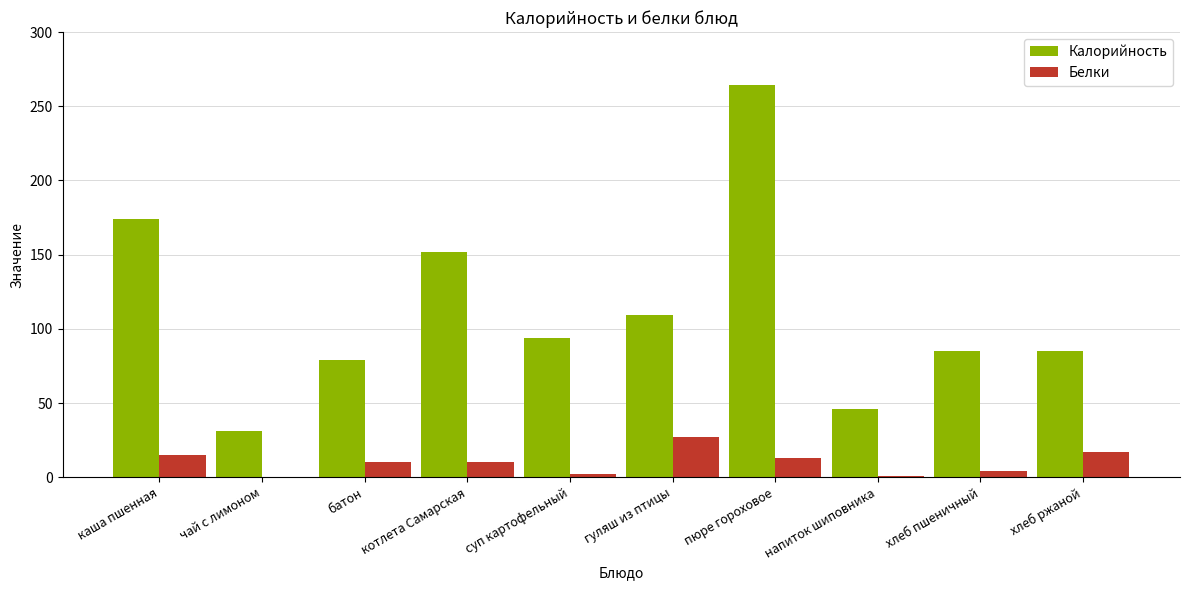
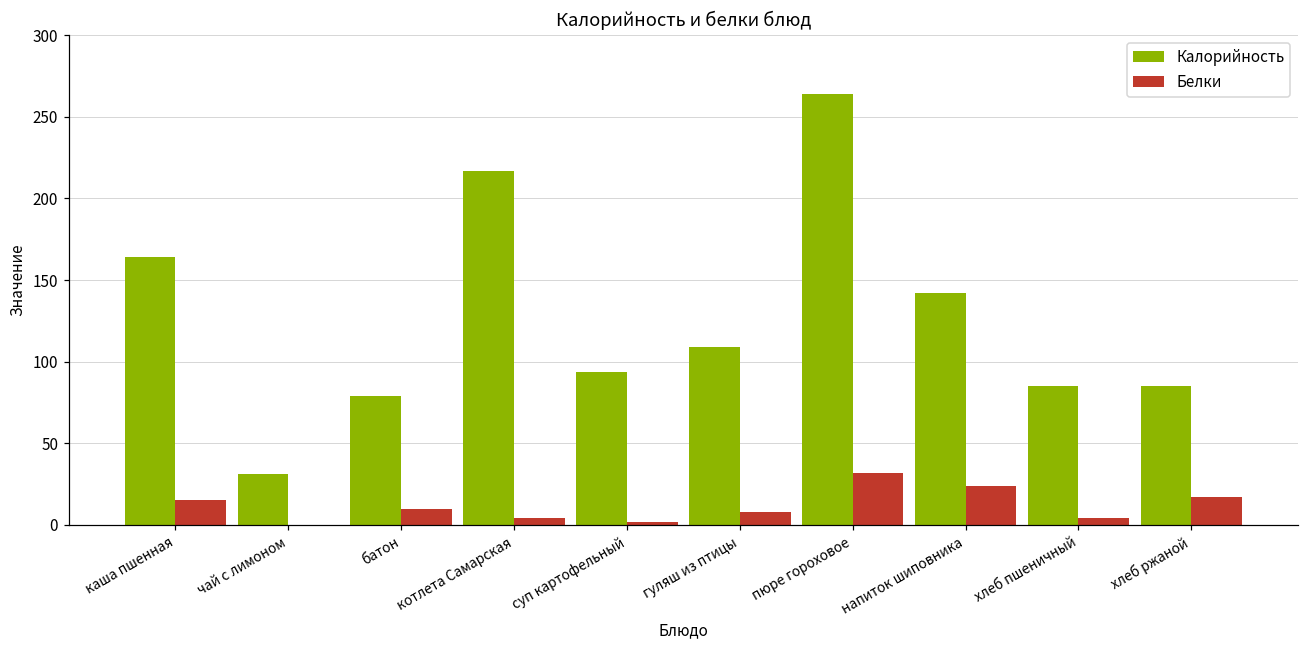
Калорийность, каша пшенная: 174 -> 164
Калорийность, котлета Самарская: 152 -> 217
Белки, котлета Самарская: 10 -> 4
Белки, гуляш из птицы: 27 -> 8
Белки, пюре гороховое: 13 -> 32
Калорийность, напиток шиповника: 46 -> 142
Белки, напиток шиповника: 1 -> 24
